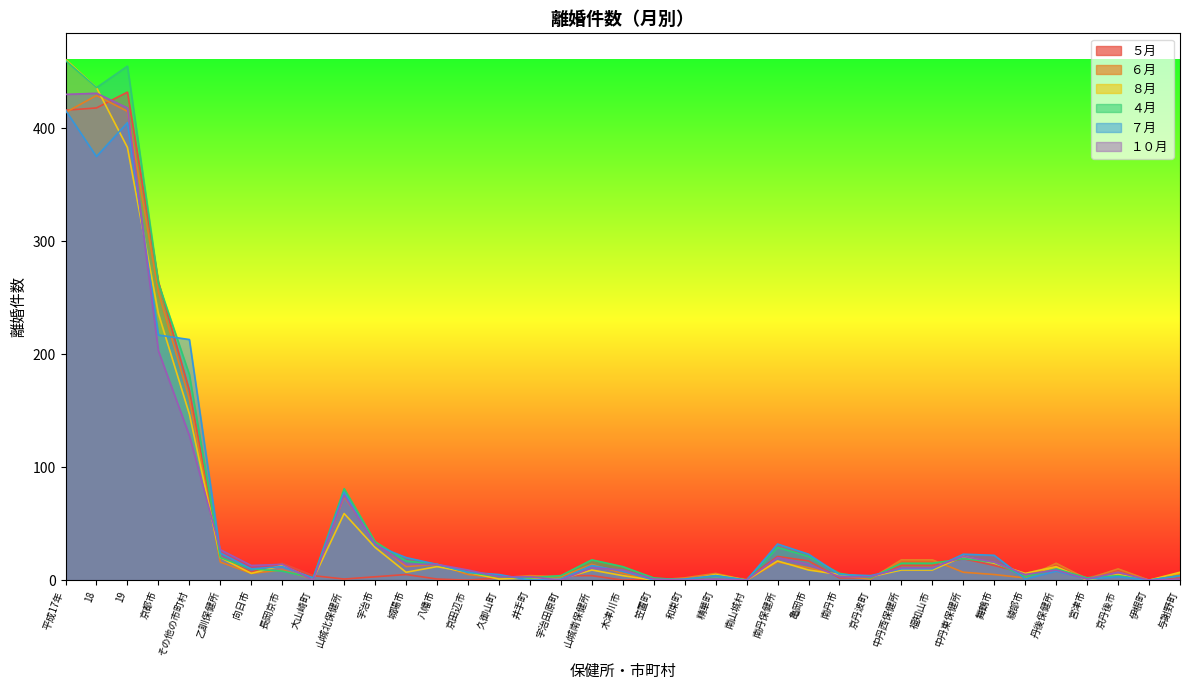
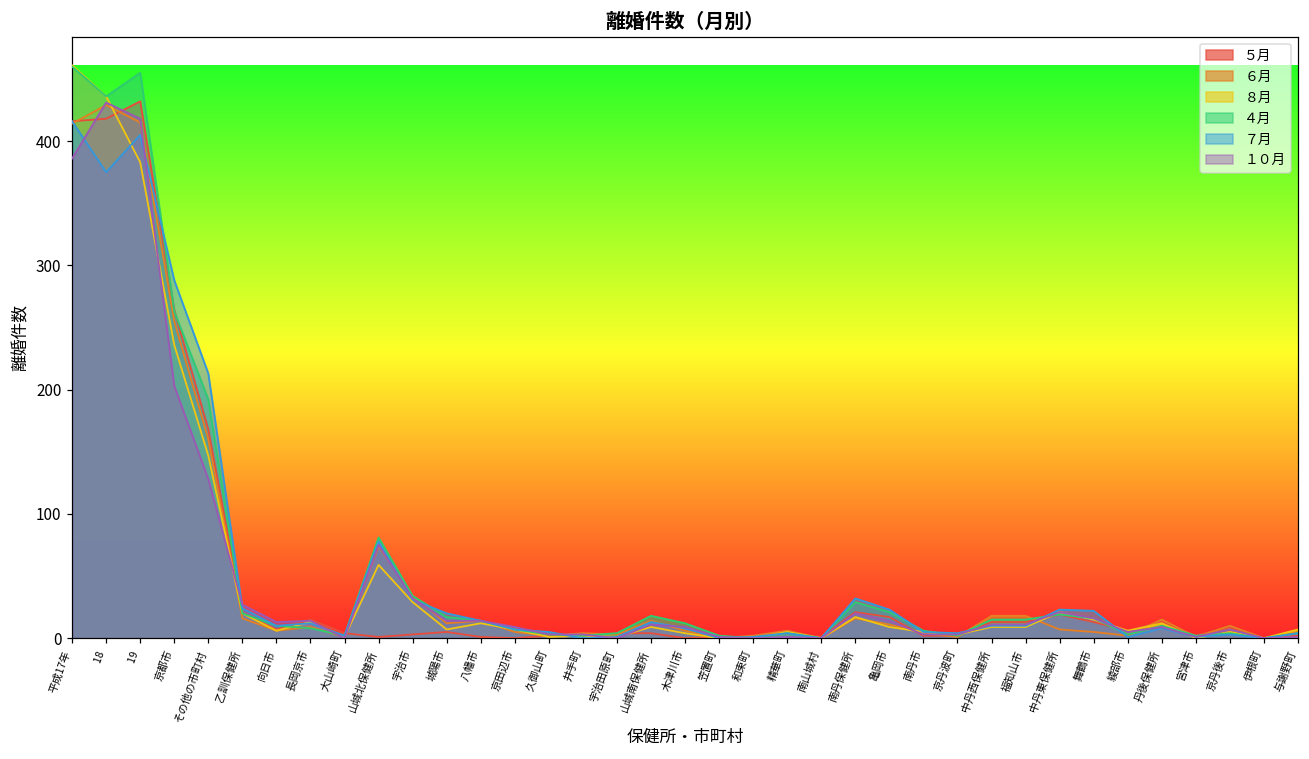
１０月, 平成17年: 430 -> 386
７月, 京都市: 217 -> 288
４月, その他の市町村: 182 -> 192
